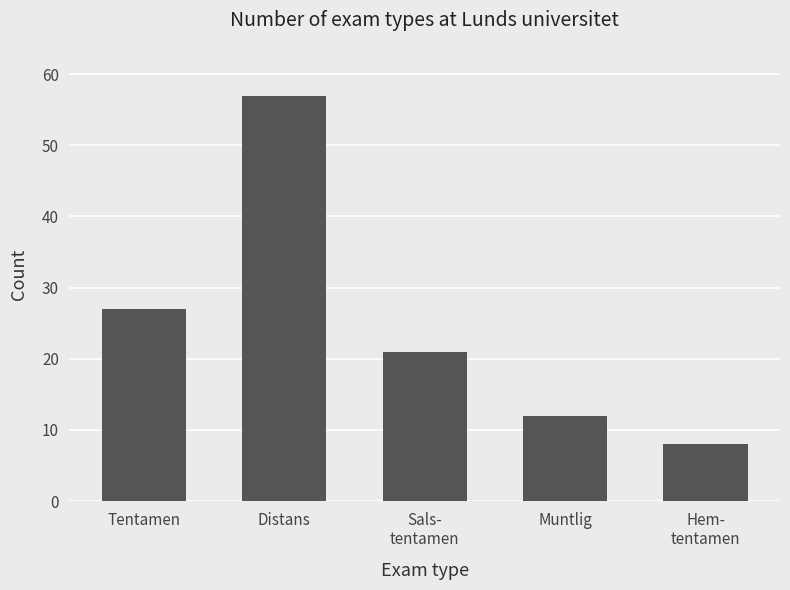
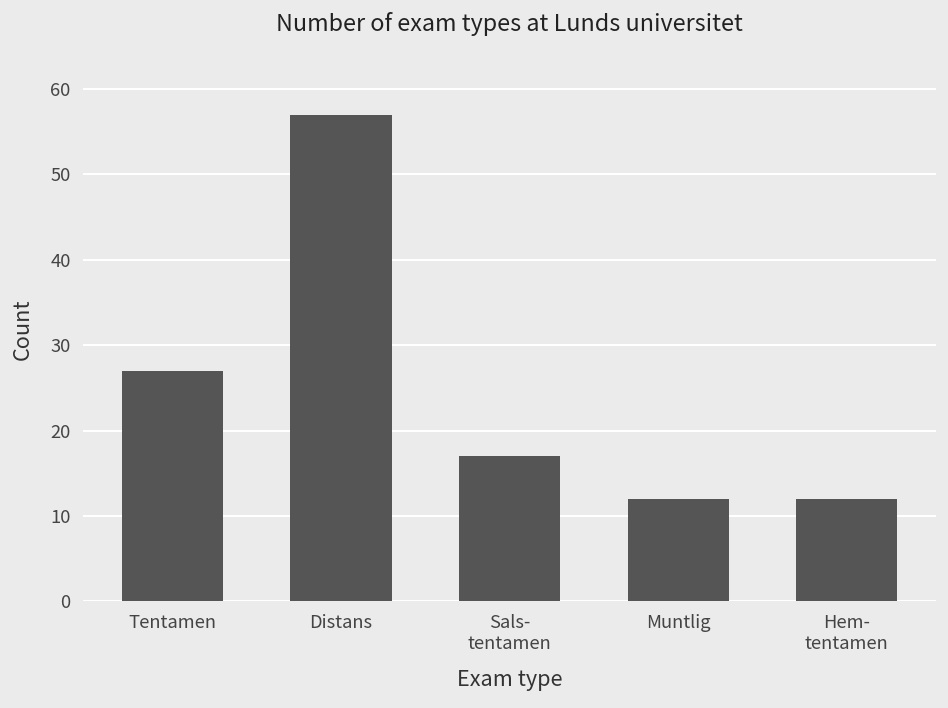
Sals- tentamen: 21 -> 17
Hem- tentamen: 8 -> 12
